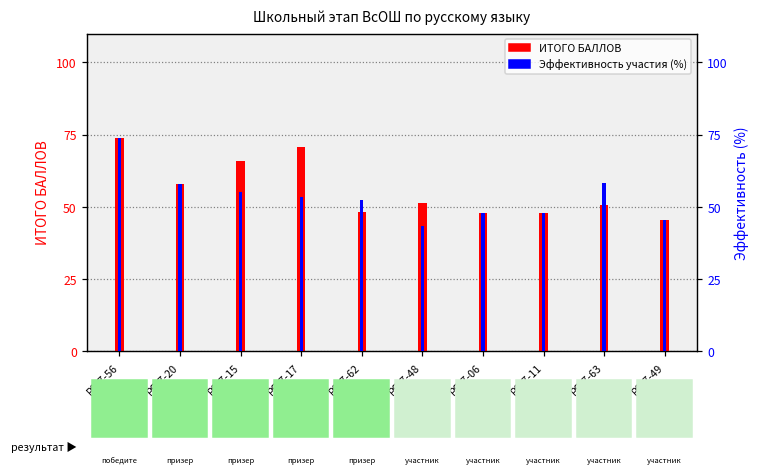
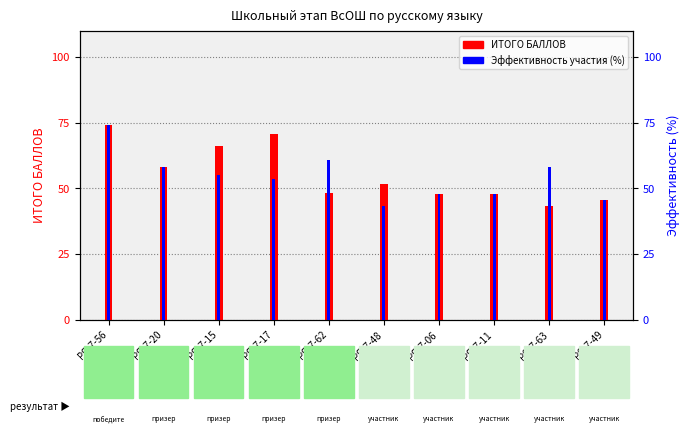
ИТОГО БАЛЛОВ, РЯ-7-63: 51 -> 43
Эффективность участия (%), РЯ-7-62: 53 -> 61
